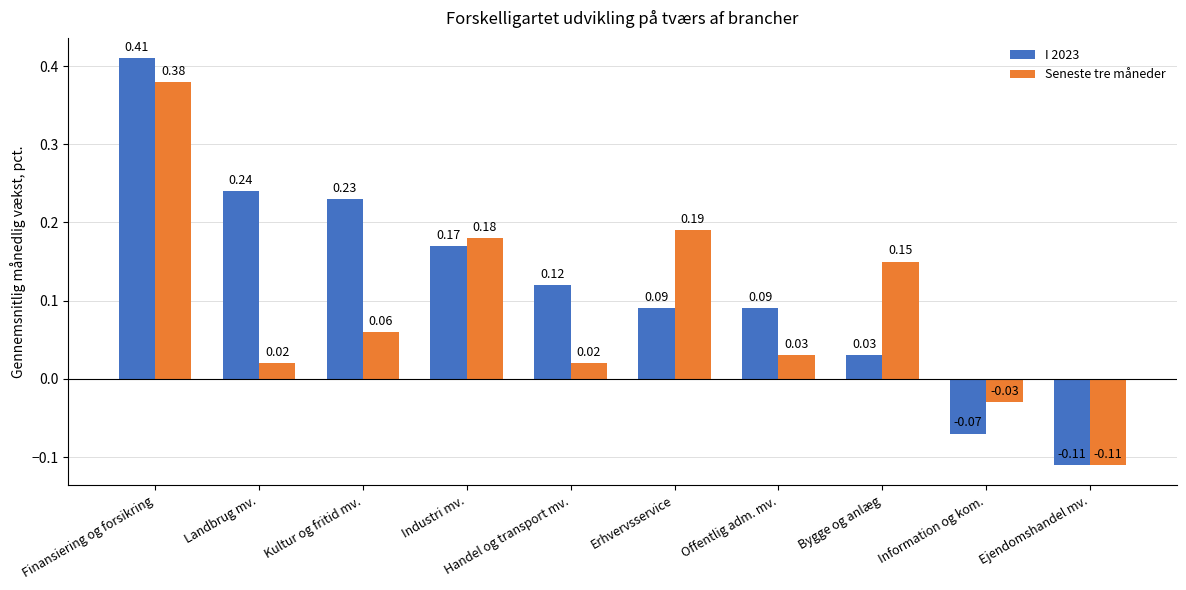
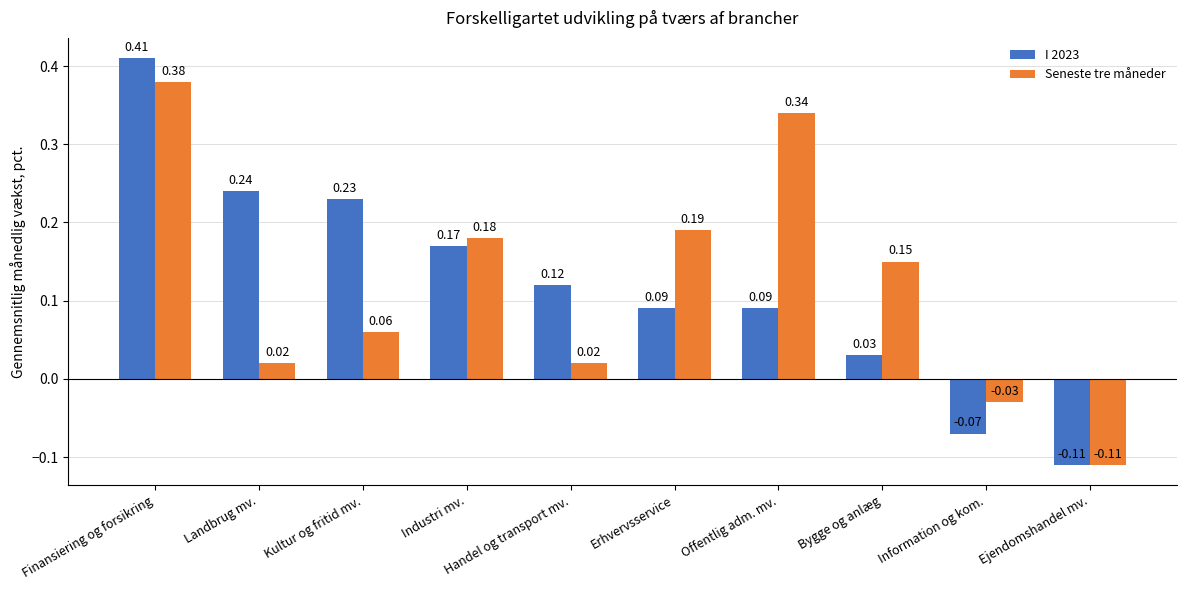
Seneste tre måneder, Offentlig adm. mv.: 0.03 -> 0.34
